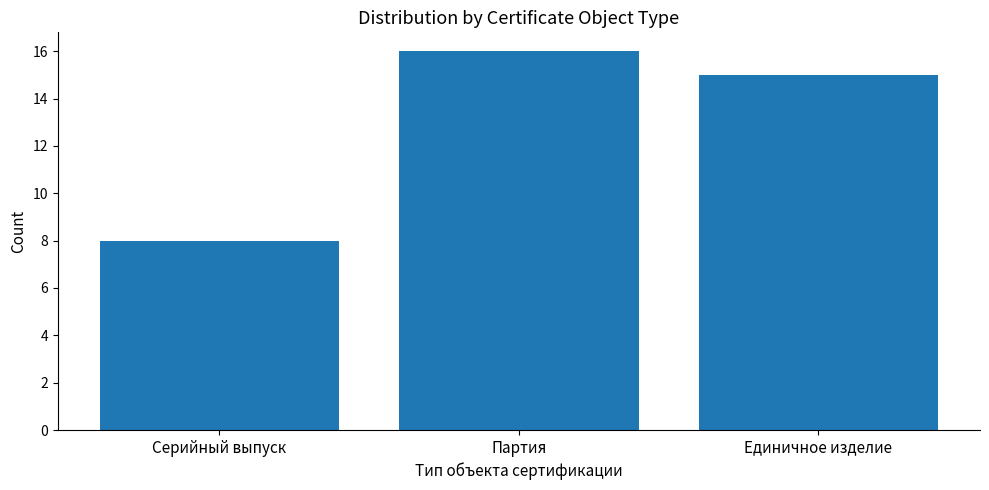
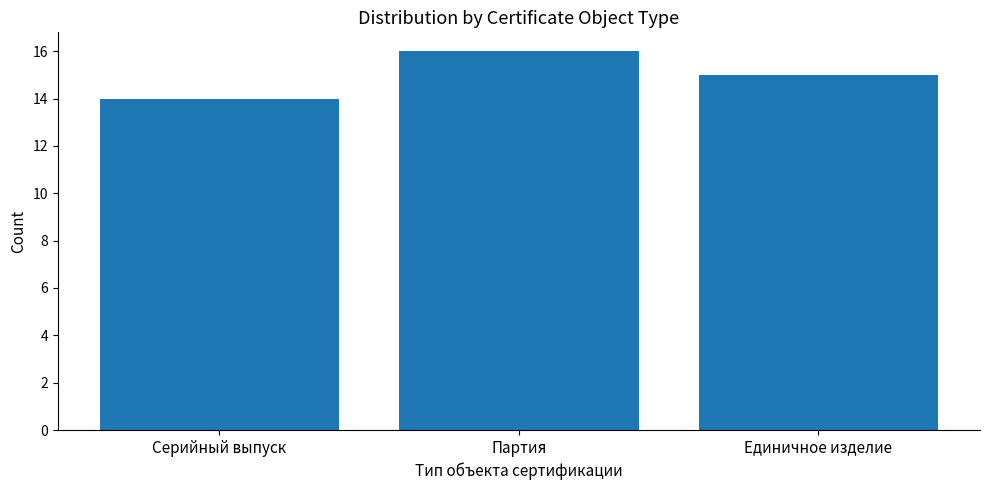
Серийный выпуск: 8 -> 14
